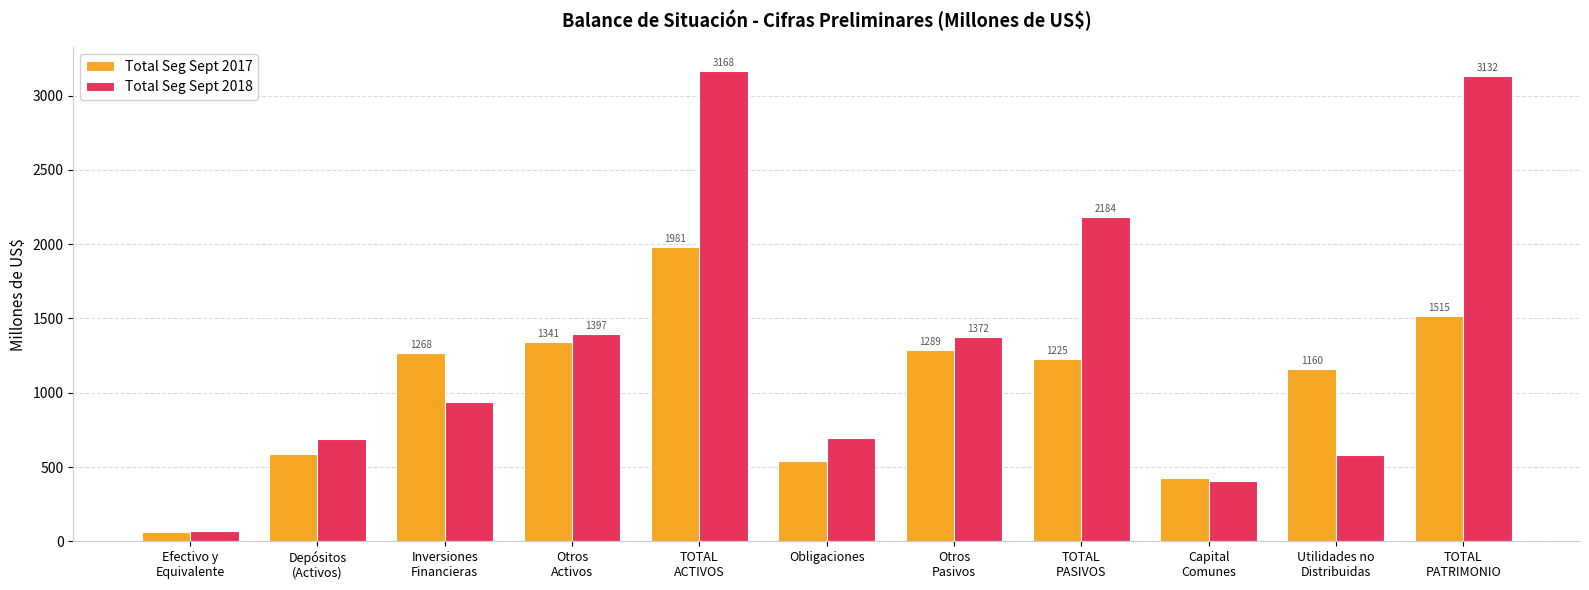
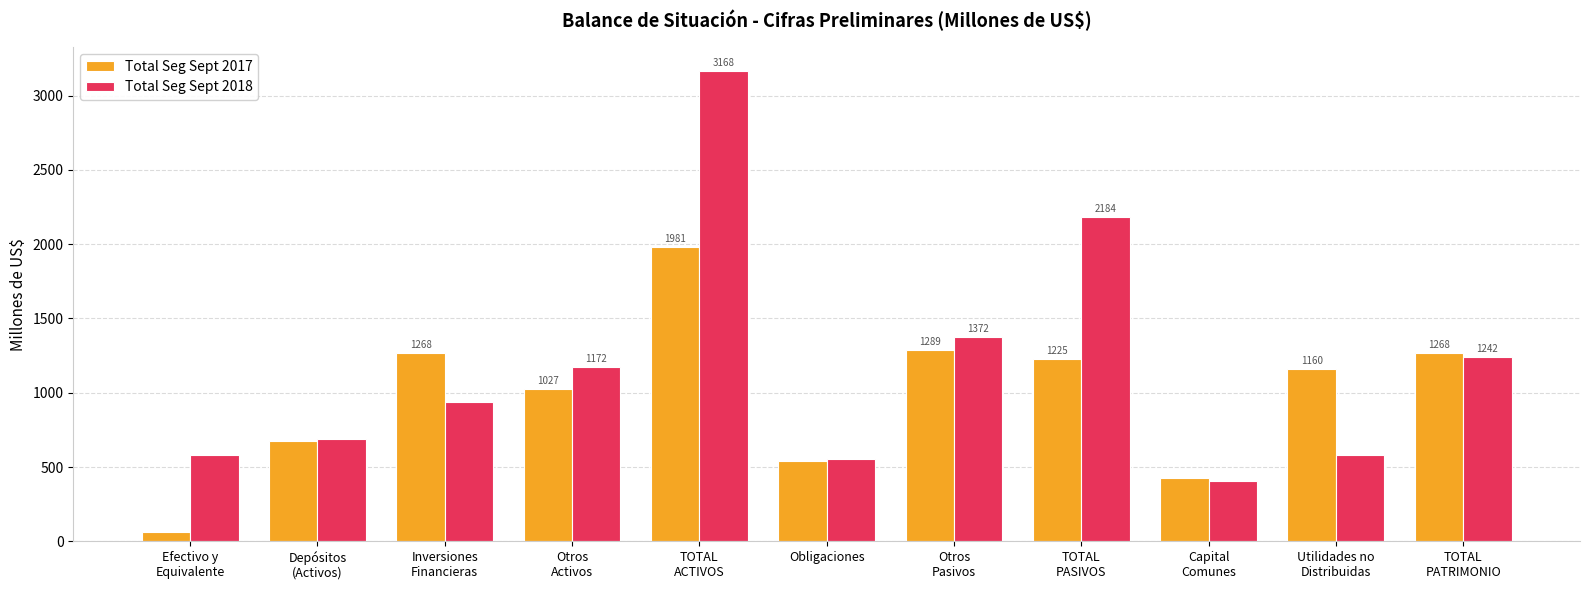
Total Seg Sept 2018, Efectivo y Equivalente: 70 -> 580
Total Seg Sept 2017, Depósitos (Activos): 590 -> 680
Total Seg Sept 2017, Otros Activos: 1341 -> 1027
Total Seg Sept 2018, Otros Activos: 1397 -> 1172
Total Seg Sept 2018, Obligaciones: 690 -> 550
Total Seg Sept 2017, TOTAL PATRIMONIO: 1515 -> 1268
Total Seg Sept 2018, TOTAL PATRIMONIO: 3132 -> 1242
